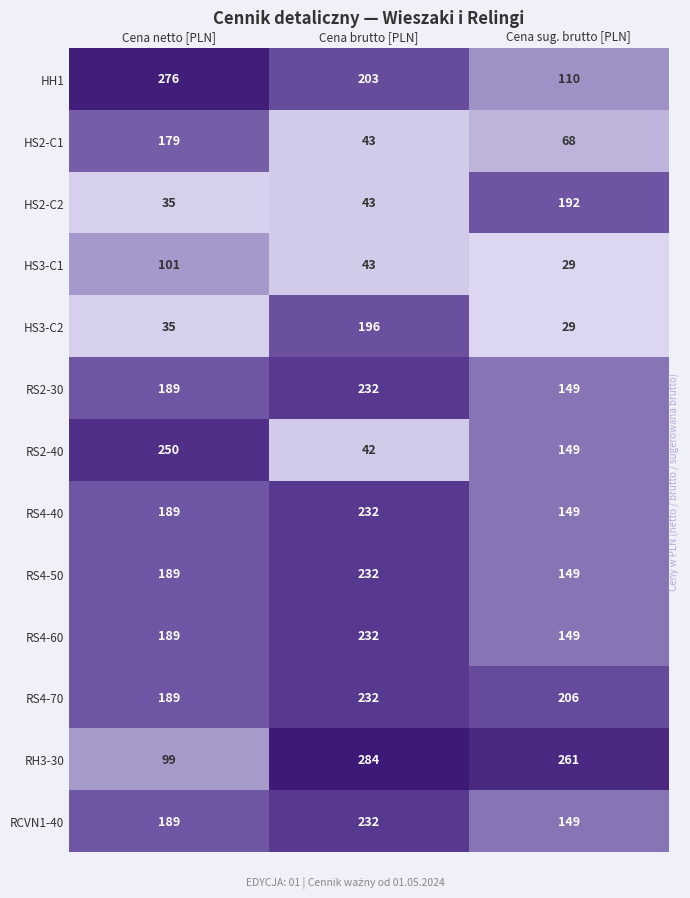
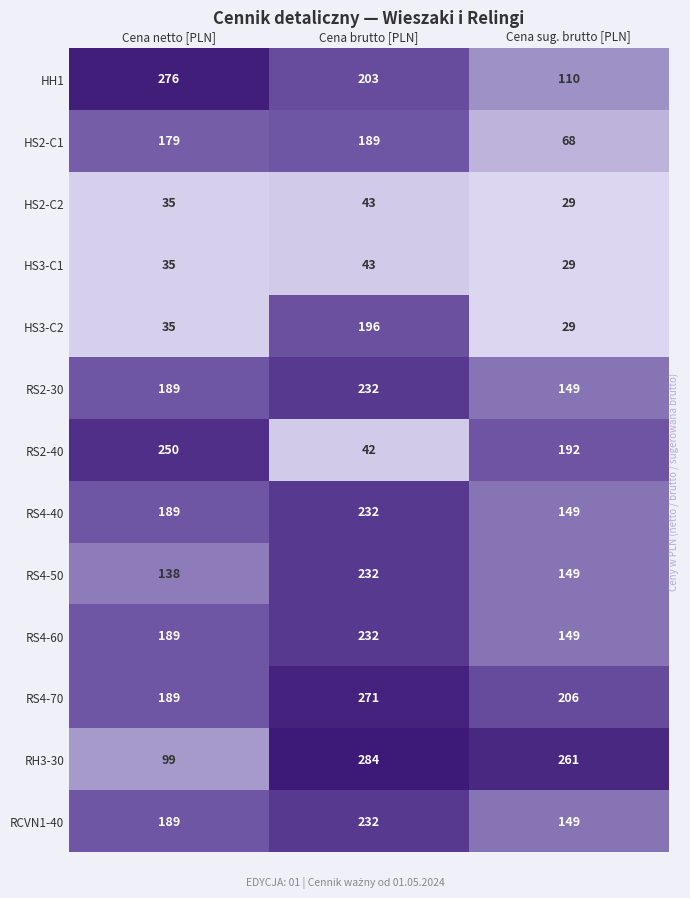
HS2-C1, Cena brutto [PLN]: 43 -> 189
HS2-C2, Cena sug. brutto [PLN]: 192 -> 29
HS3-C1, Cena netto [PLN]: 101 -> 35
RS2-40, Cena sug. brutto [PLN]: 149 -> 192
RS4-50, Cena netto [PLN]: 189 -> 138
RS4-70, Cena brutto [PLN]: 232 -> 271
